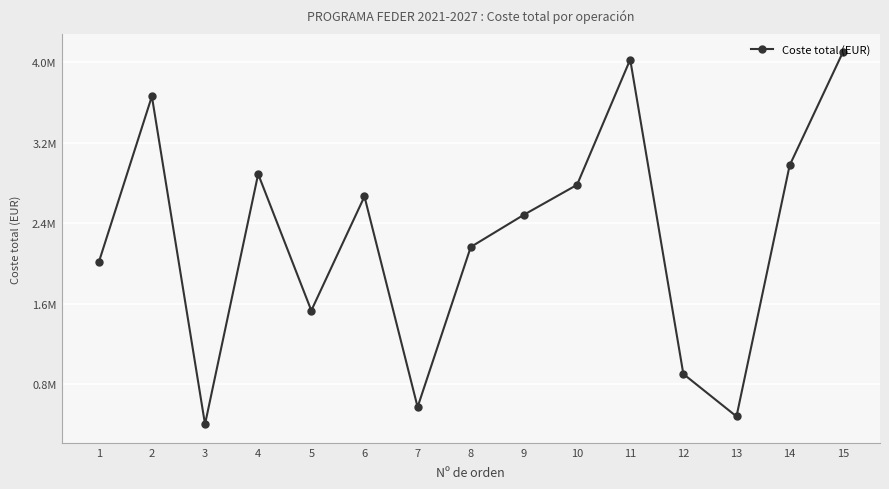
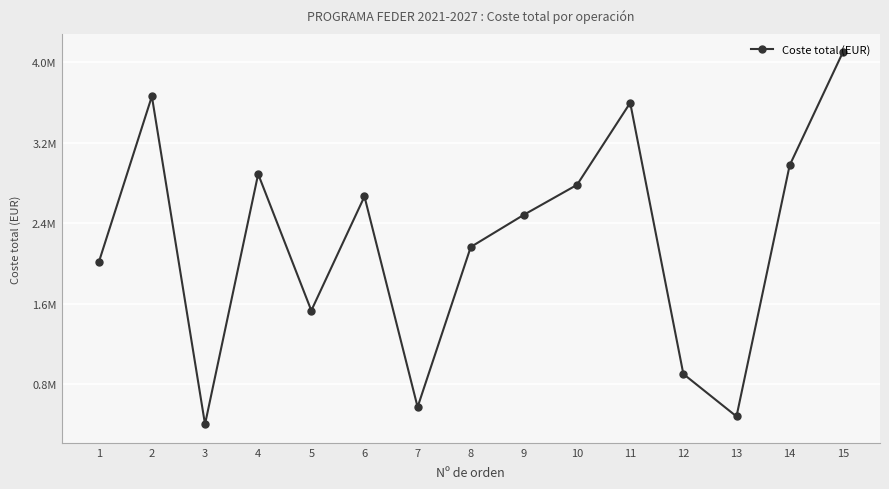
11: 4030000 -> 3600000
